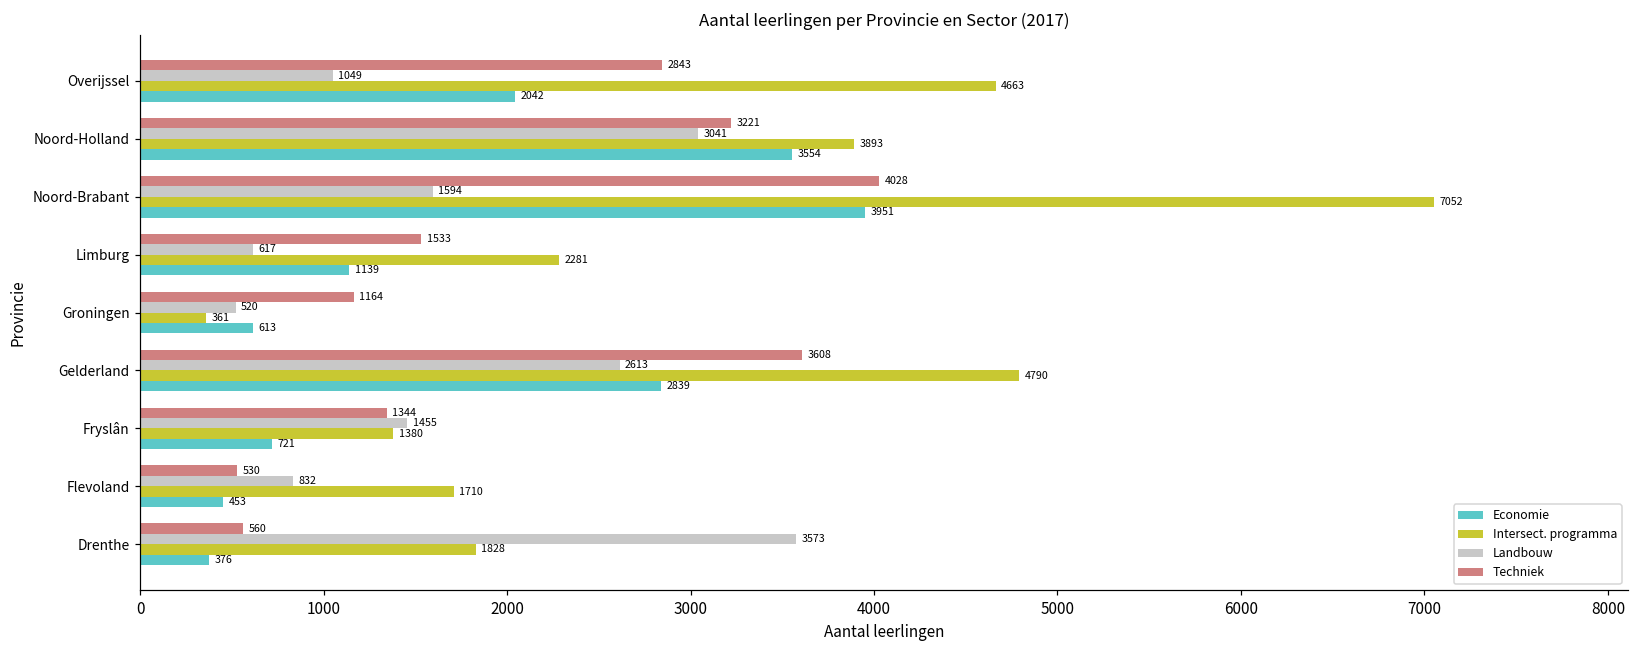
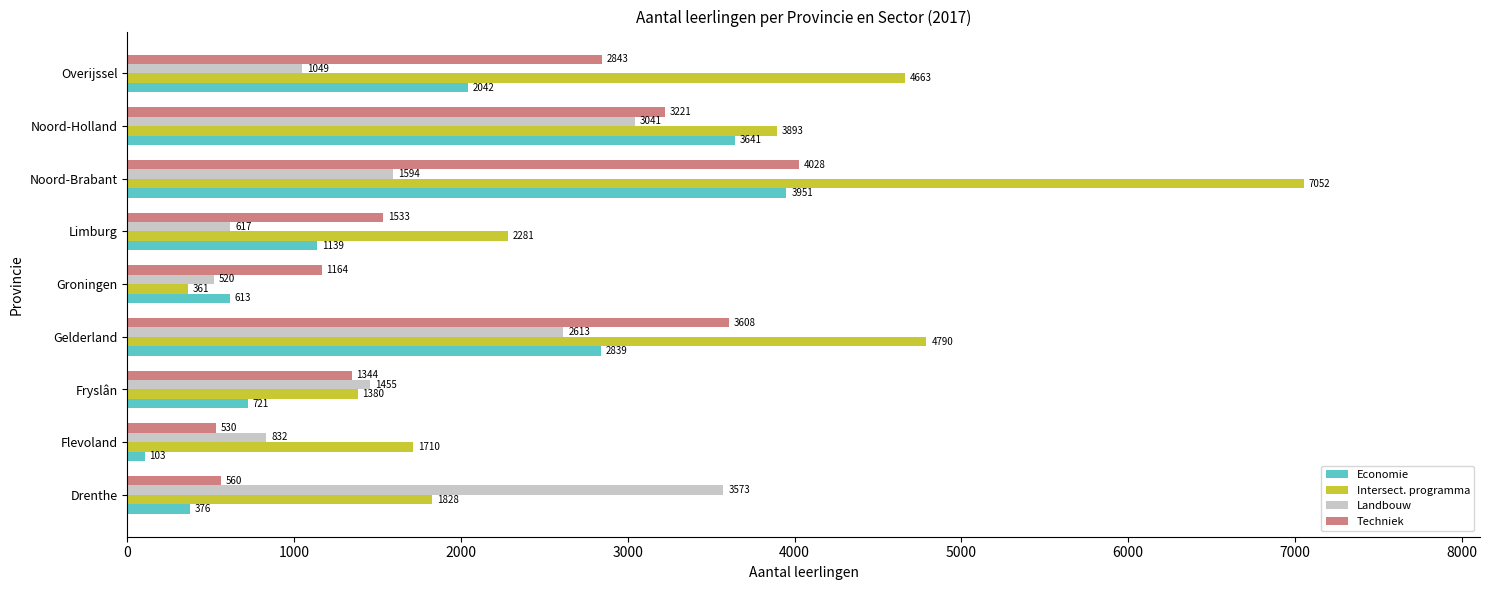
Economie, Noord-Holland: 3554 -> 3641
Economie, Flevoland: 453 -> 103
